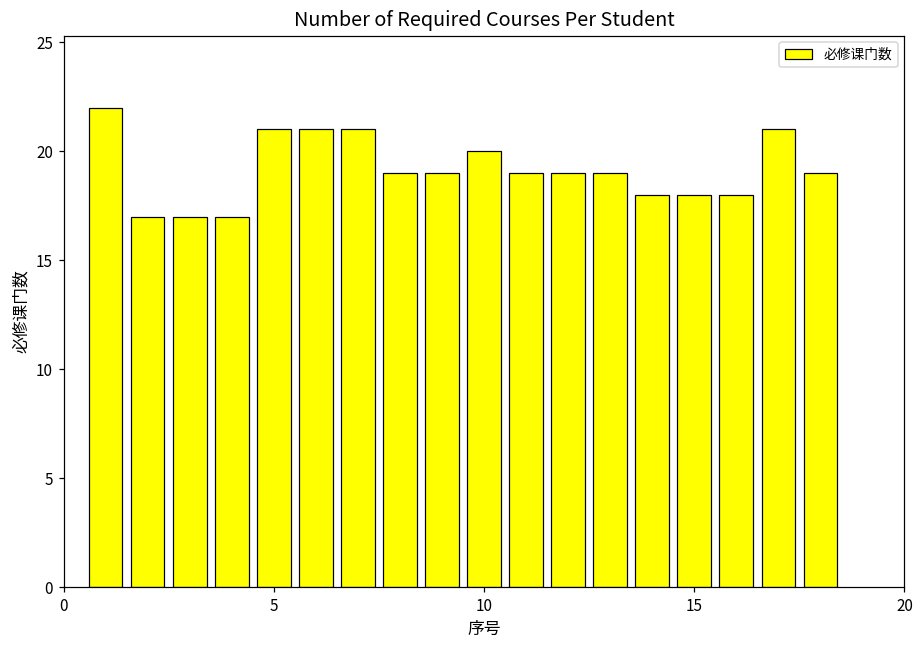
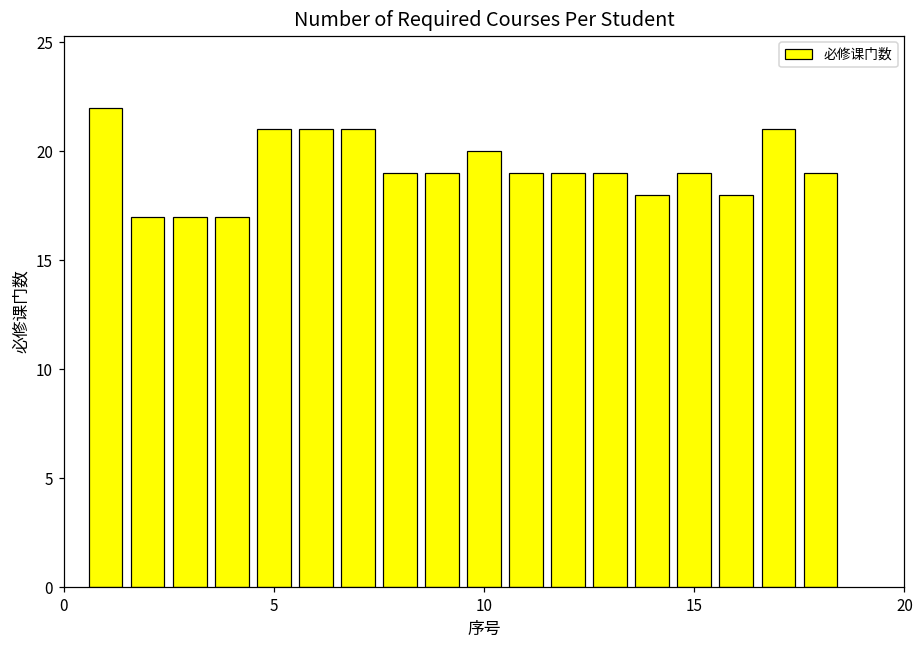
15: 18 -> 19
